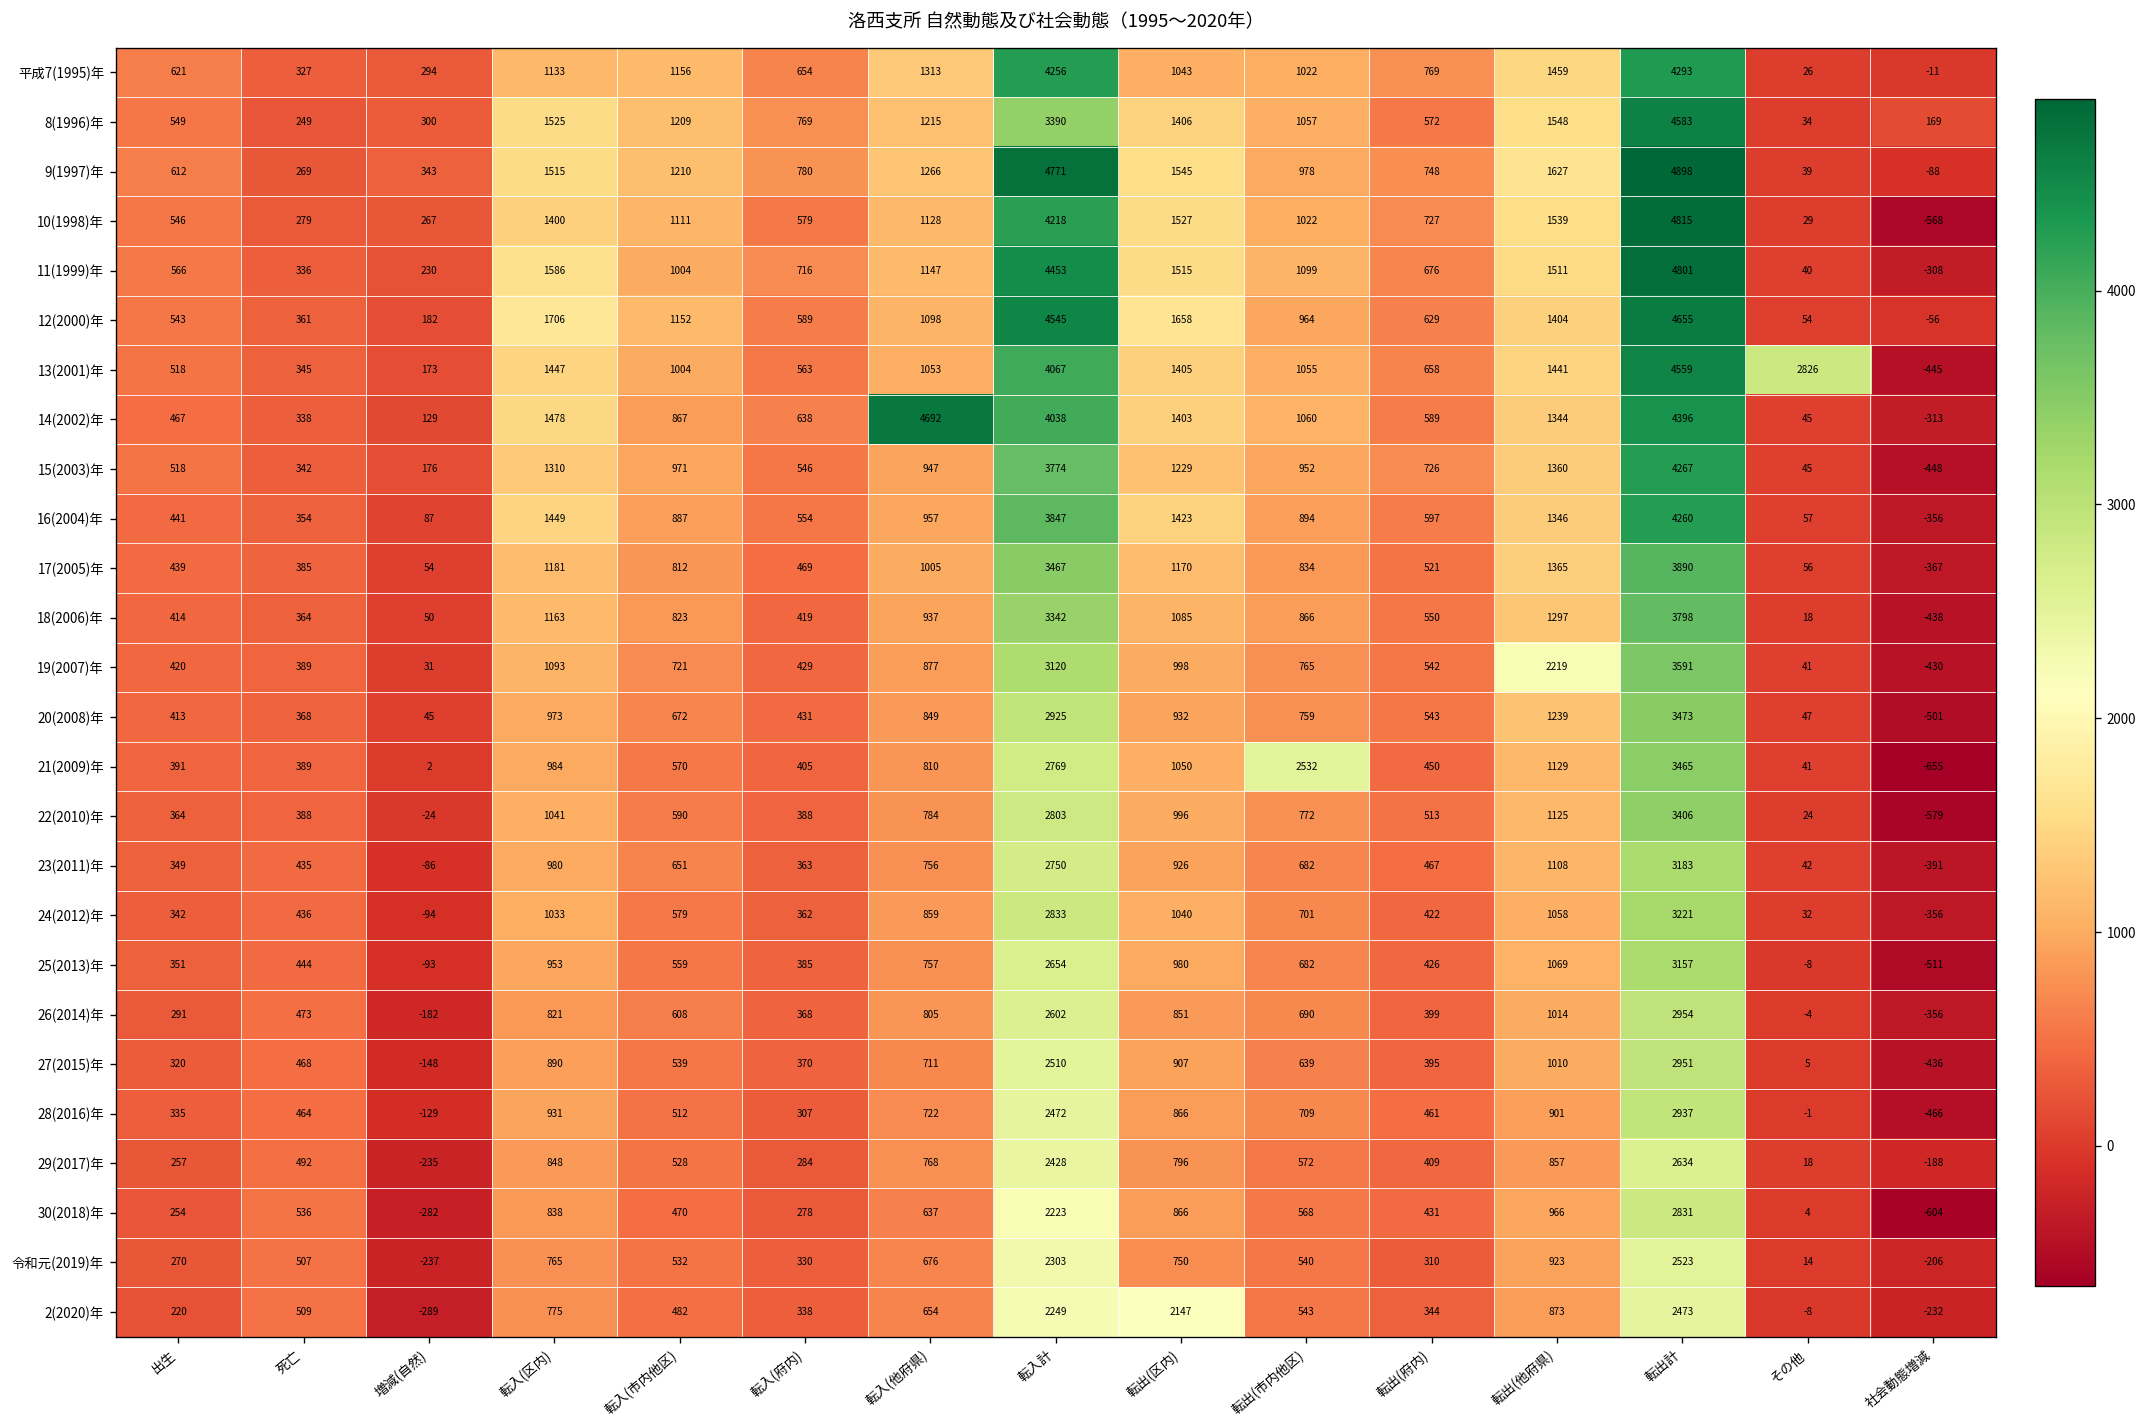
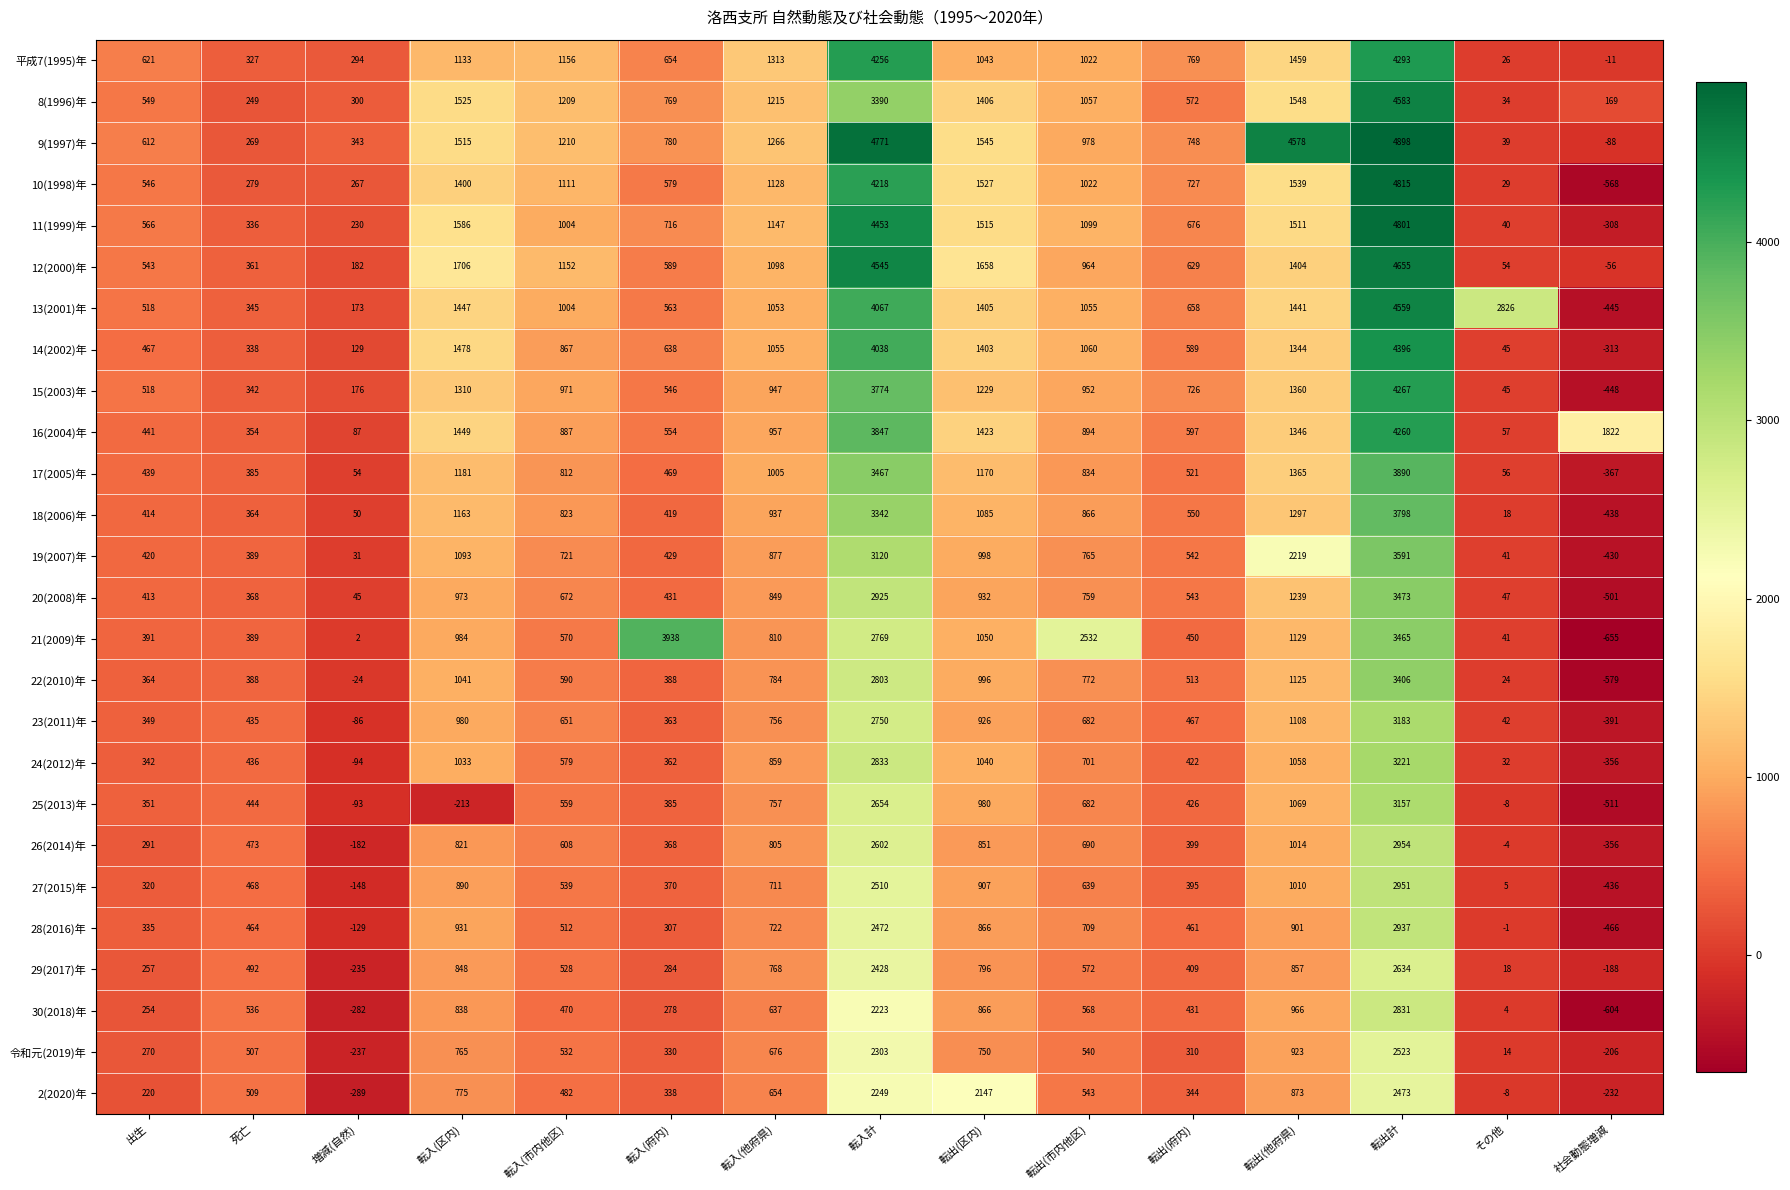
9(1997)年, 転出(他府県): 1627 -> 4578
14(2002)年, 転入(他府県): 4692 -> 1055
16(2004)年, 社会動態増減: -356 -> 1822
21(2009)年, 転入(府内): 405 -> 3938
25(2013)年, 転入(区内): 953 -> -213
